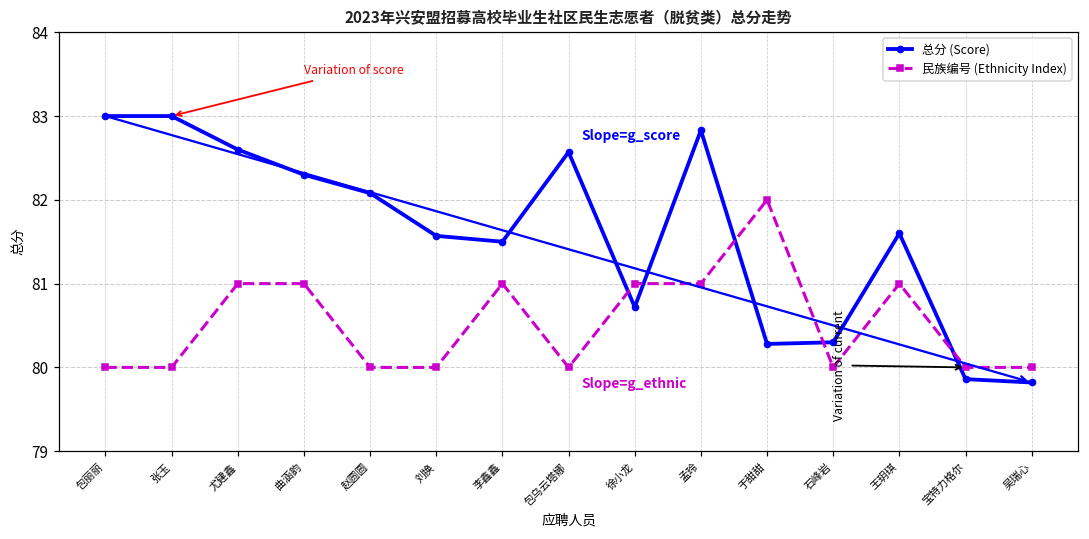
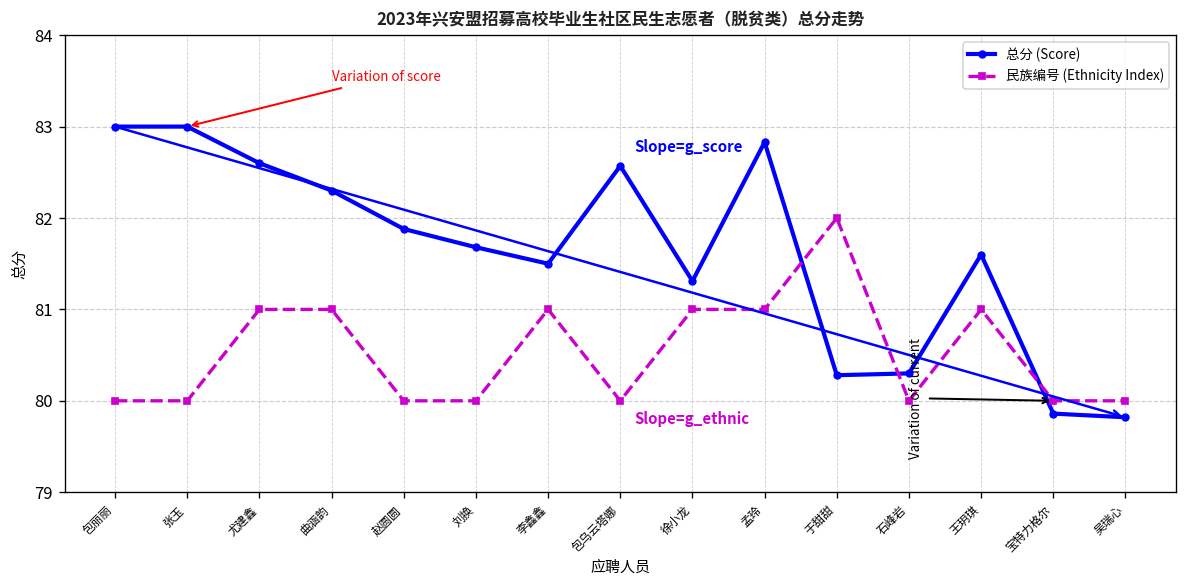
总分 (Score), 赵圆圆: 82.1 -> 81.9
总分 (Score), 刘换: 81.6 -> 81.7
总分 (Score), 徐小龙: 80.7 -> 81.3
